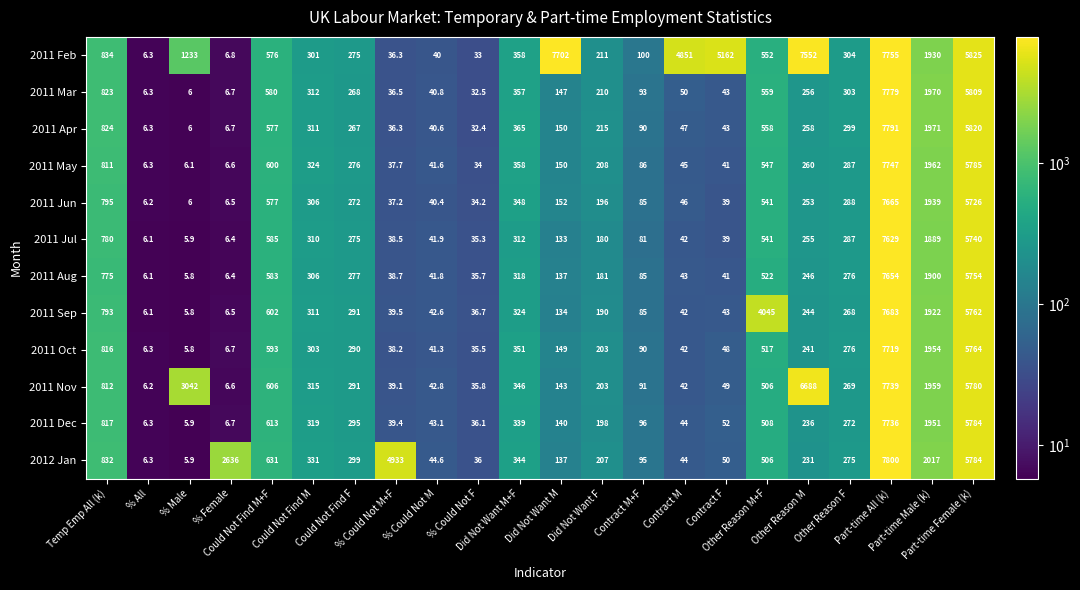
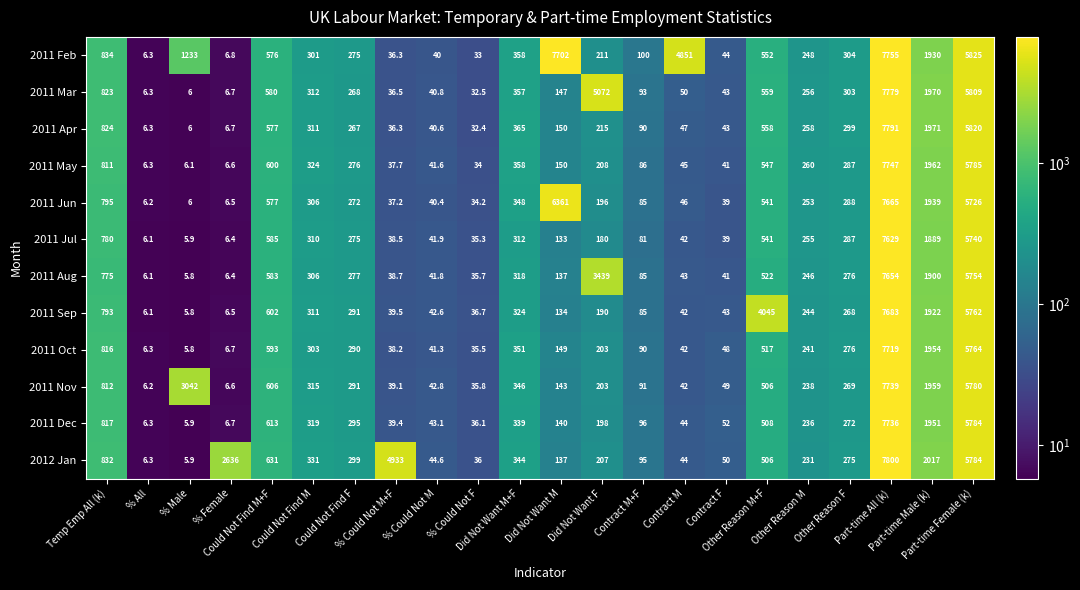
2011 Feb, Contract F: 5162 -> 44
2011 Feb, Other Reason M: 7552 -> 248
2011 Mar, Did Not Want F: 210 -> 5072
2011 Jun, Did Not Want M: 152 -> 6361
2011 Aug, Did Not Want F: 181 -> 3439
2011 Nov, Other Reason M: 6688 -> 238
